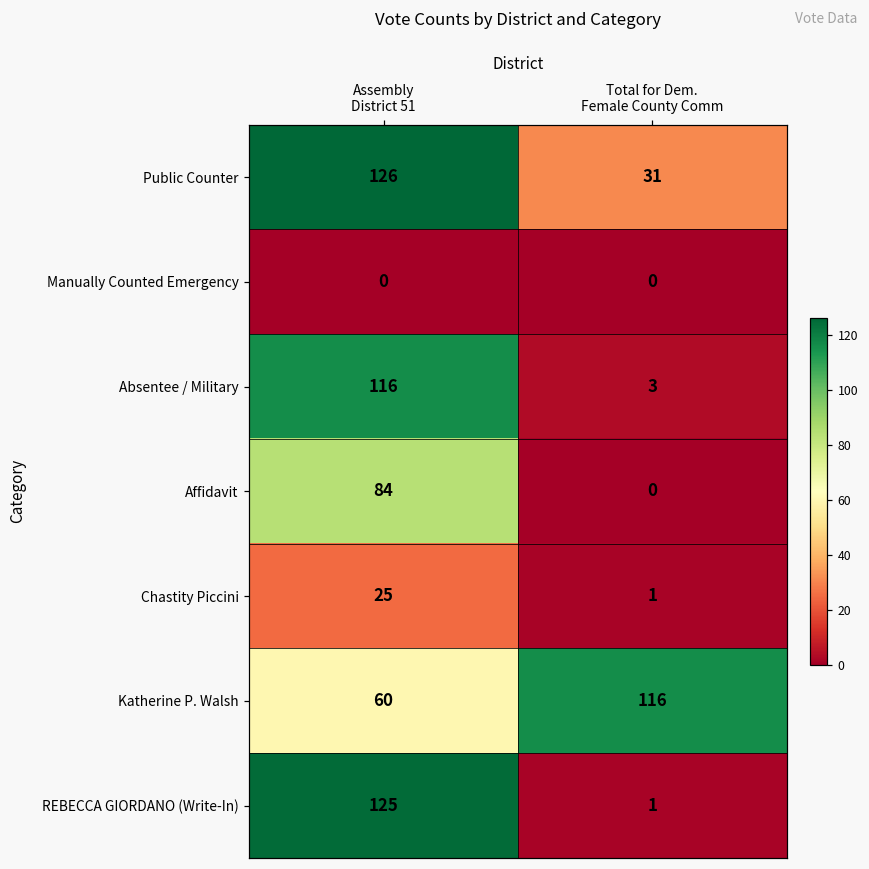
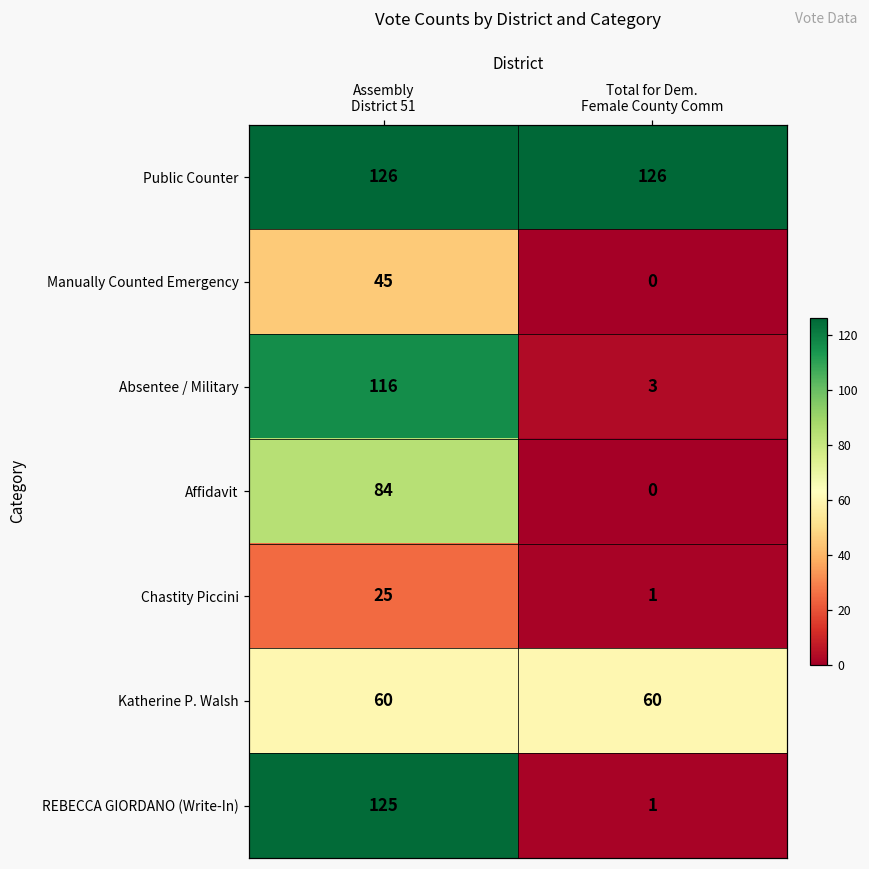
Public Counter, Total for Dem. Female County Comm: 31 -> 126
Manually Counted Emergency, Assembly District 51: 0 -> 45
Katherine P. Walsh, Total for Dem. Female County Comm: 116 -> 60
